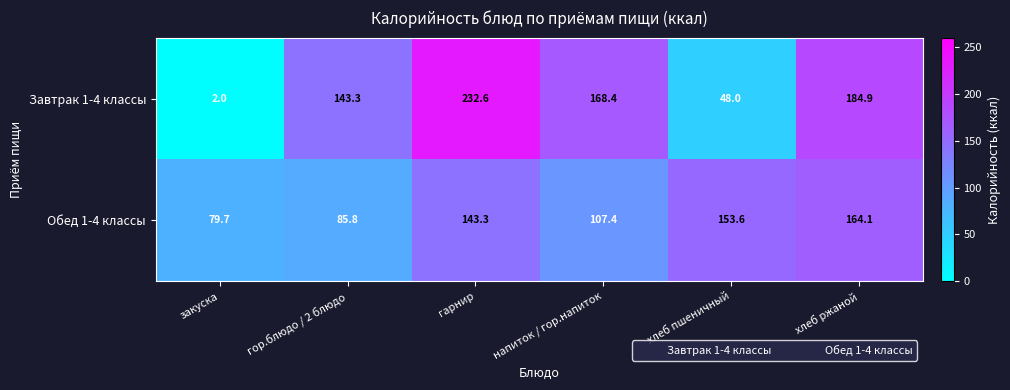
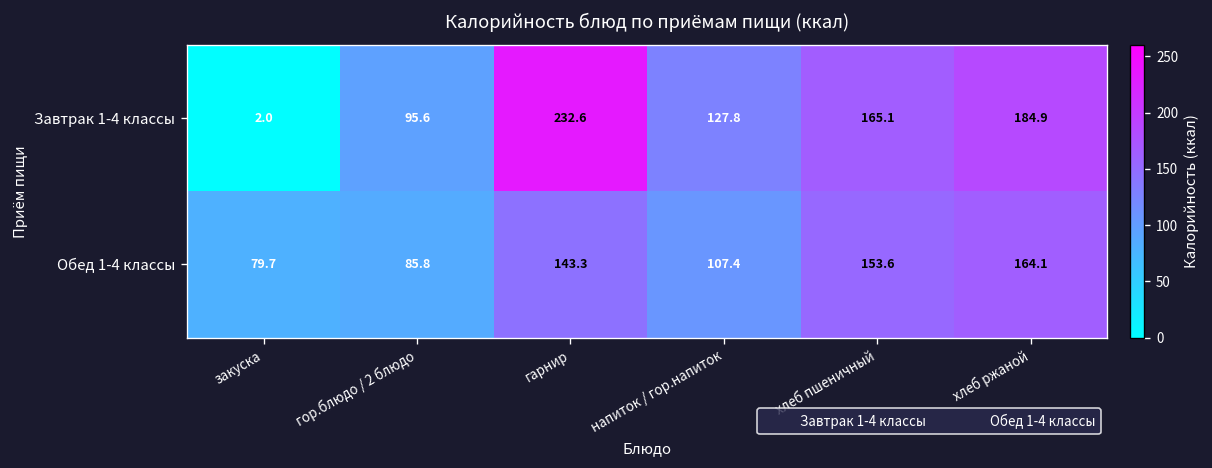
Завтрак 1-4 классы, гор.блюдо / 2 блюдо: 143.3 -> 95.6
Завтрак 1-4 классы, напиток / гор.напиток: 168.4 -> 127.8
Завтрак 1-4 классы, хлеб пшеничный: 48.0 -> 165.1
